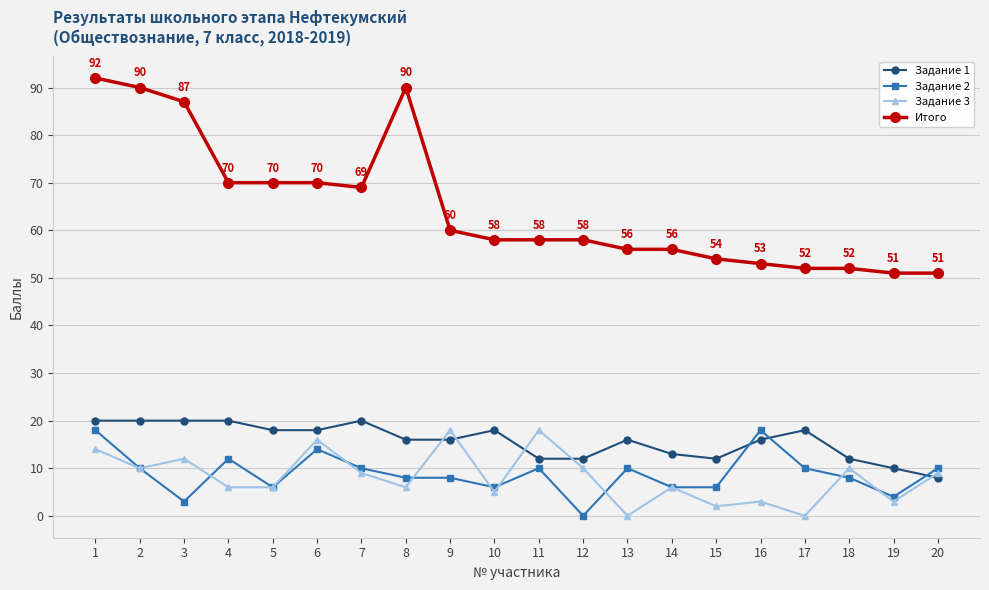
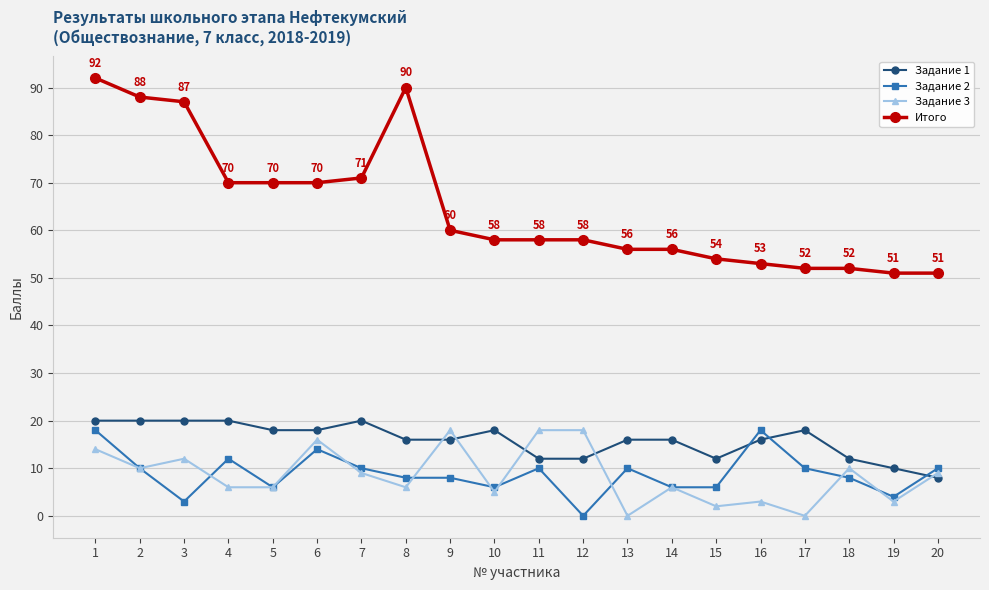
Итого, 2: 90 -> 88
Итого, 7: 69 -> 71
Задание 3, 12: 10 -> 18
Задание 1, 14: 13 -> 16
